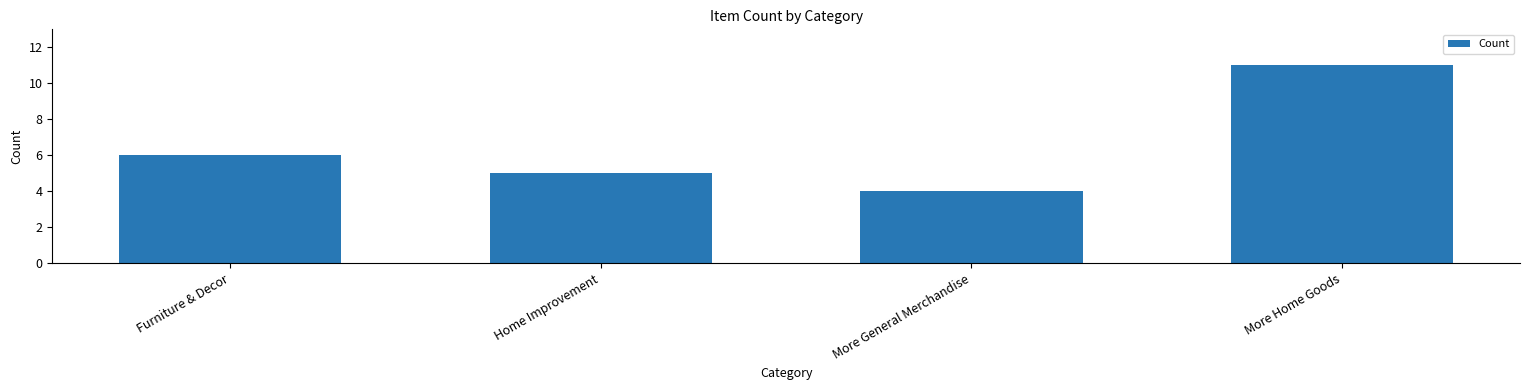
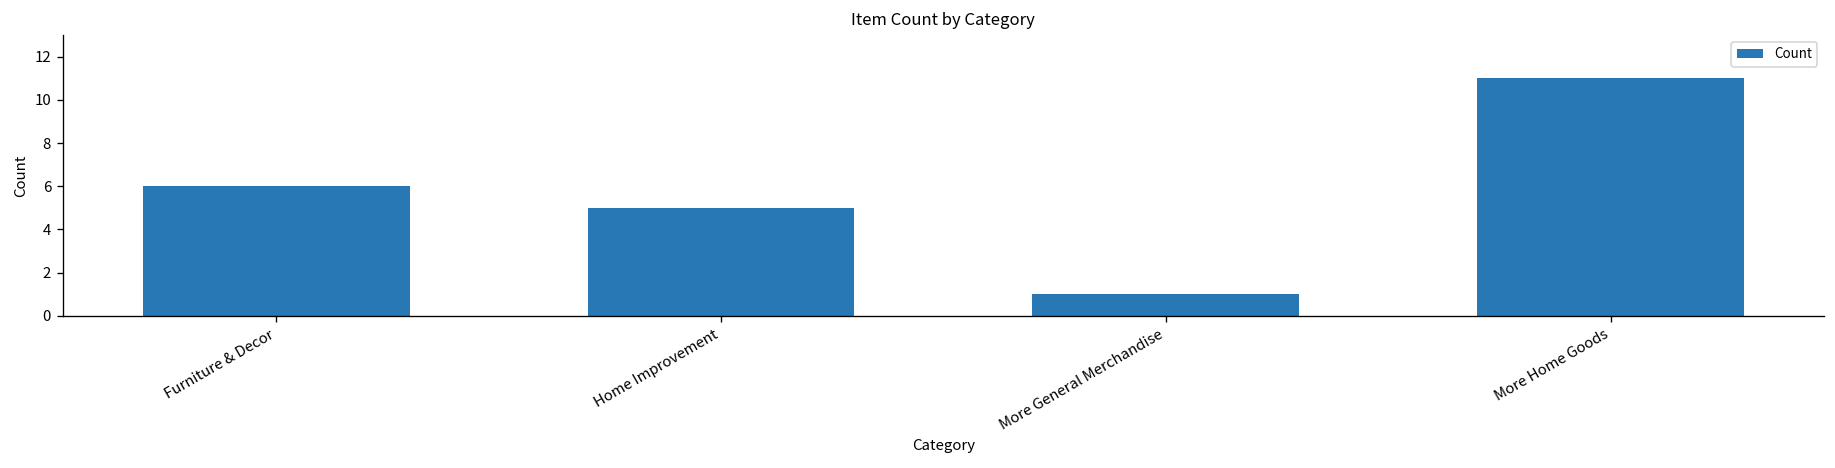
More General Merchandise: 4 -> 1
